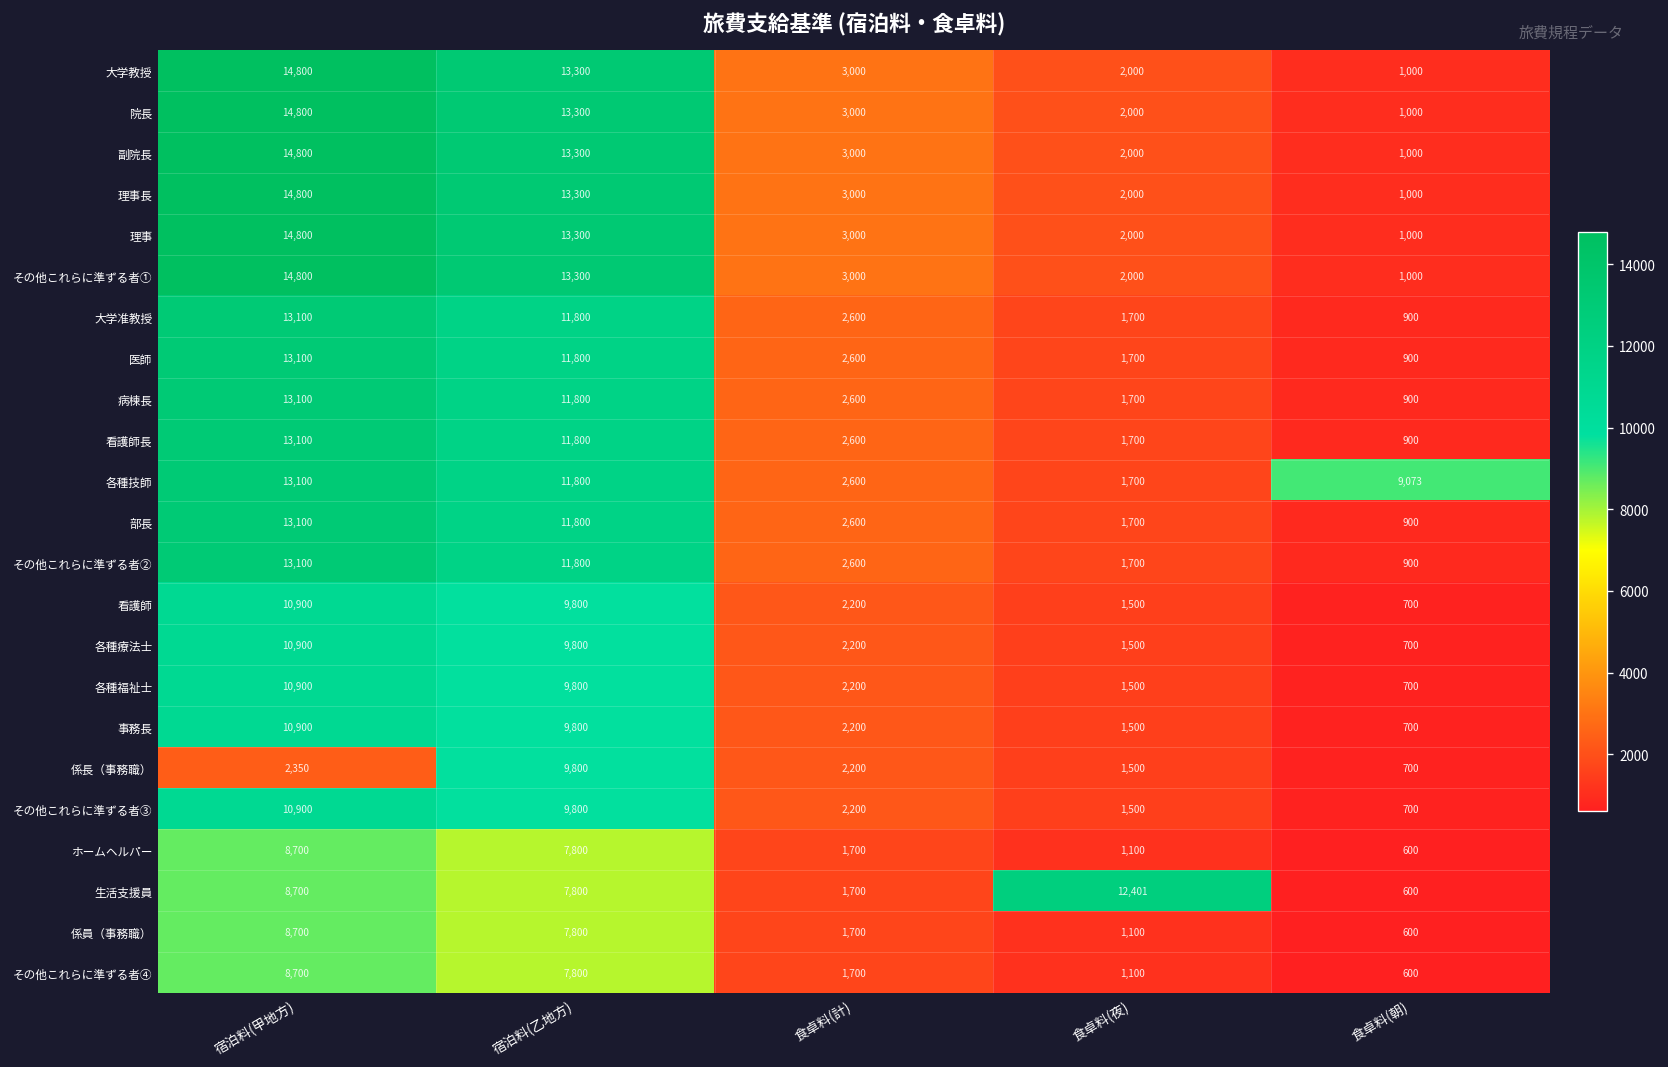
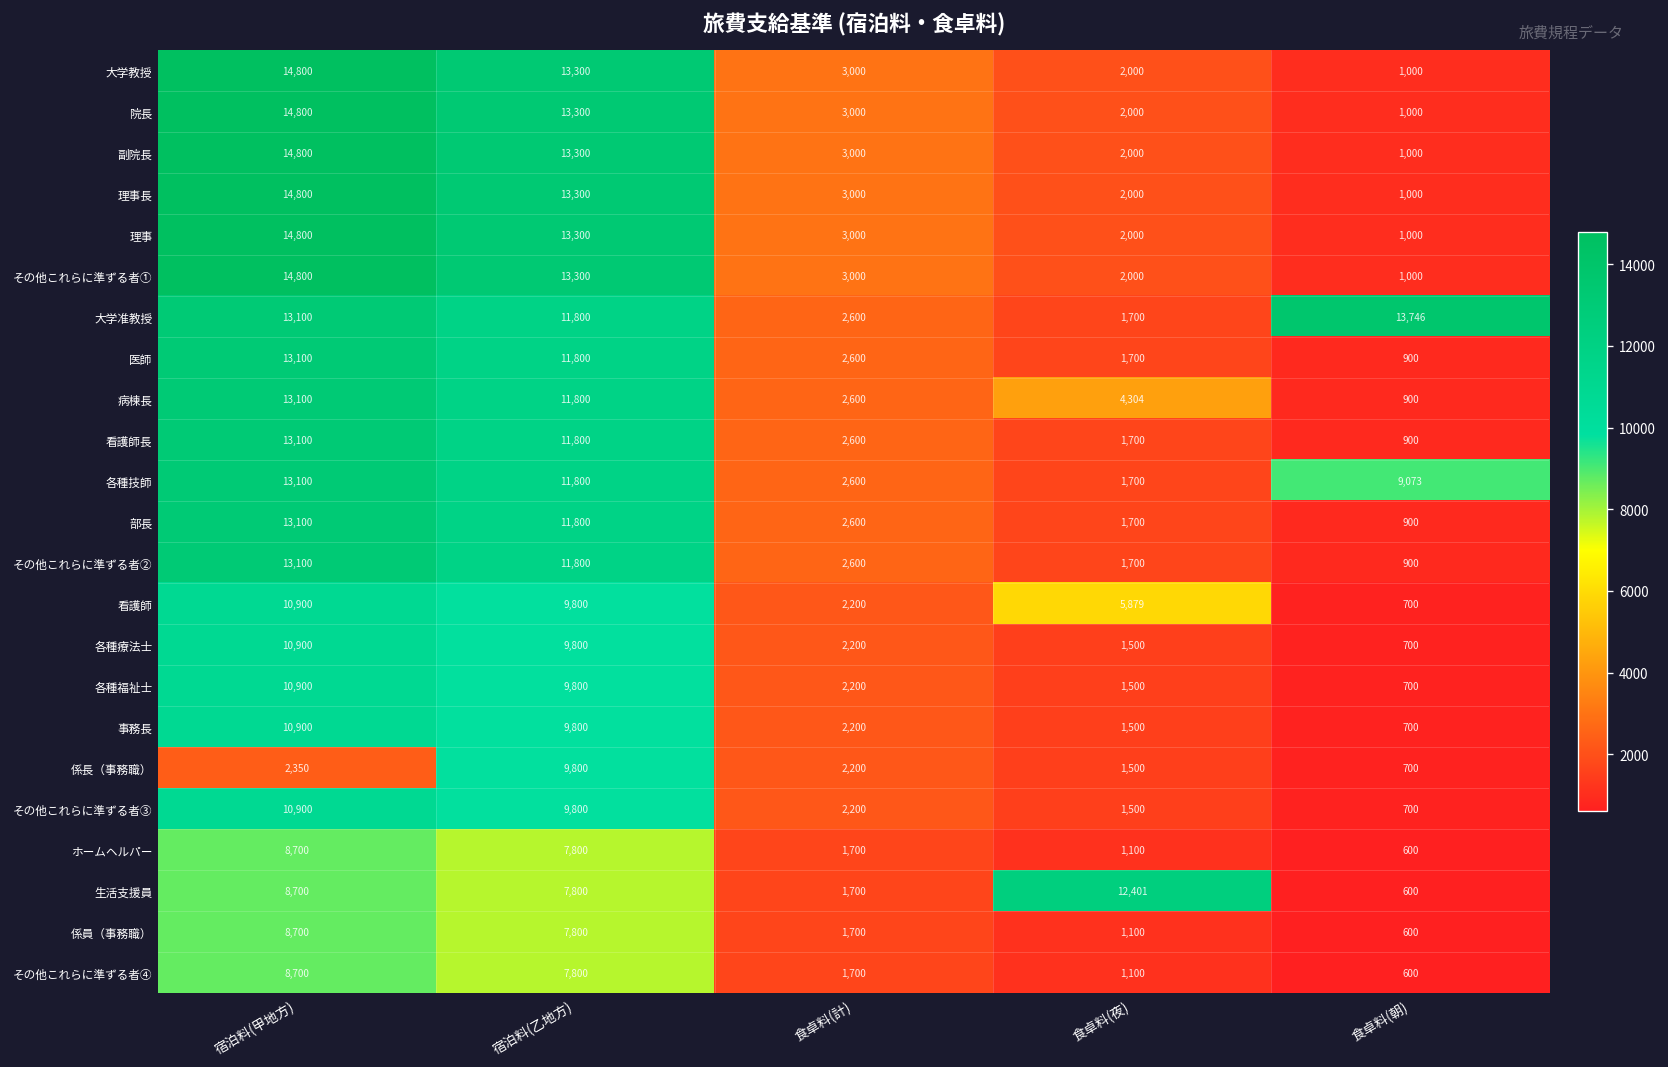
大学准教授, 食卓料(朝): 900 -> 13,746
病棟長, 食卓料(夜): 1,700 -> 4,304
看護師, 食卓料(夜): 1,500 -> 5,879
